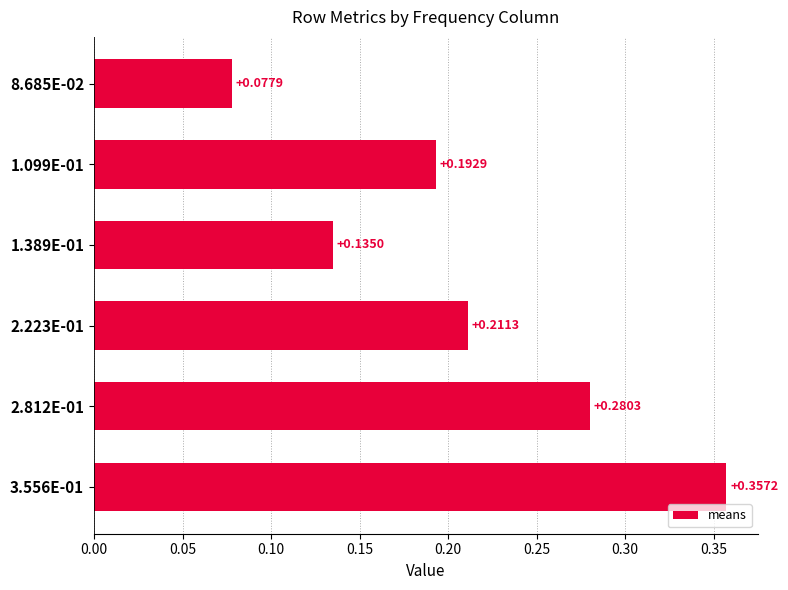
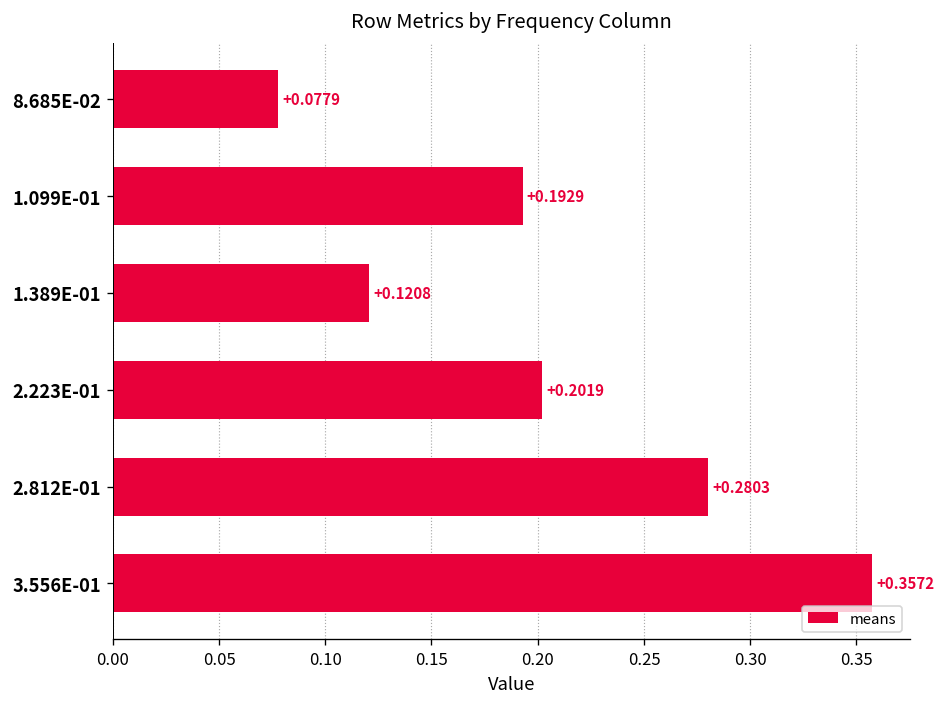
1.389E-01: +0.1350 -> +0.1208
2.223E-01: +0.2113 -> +0.2019
